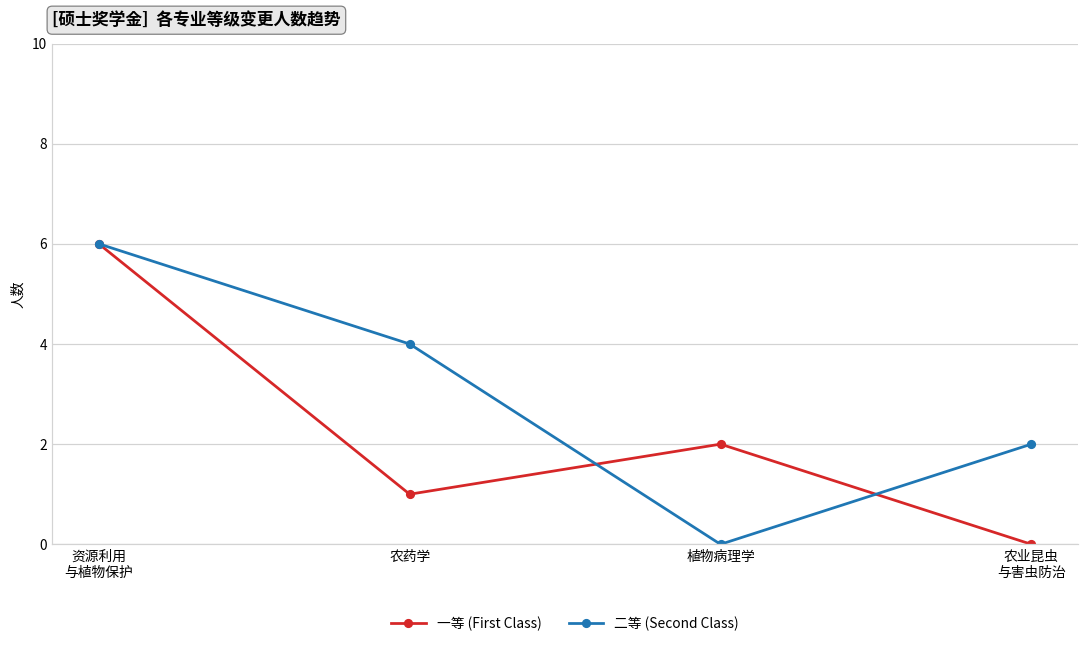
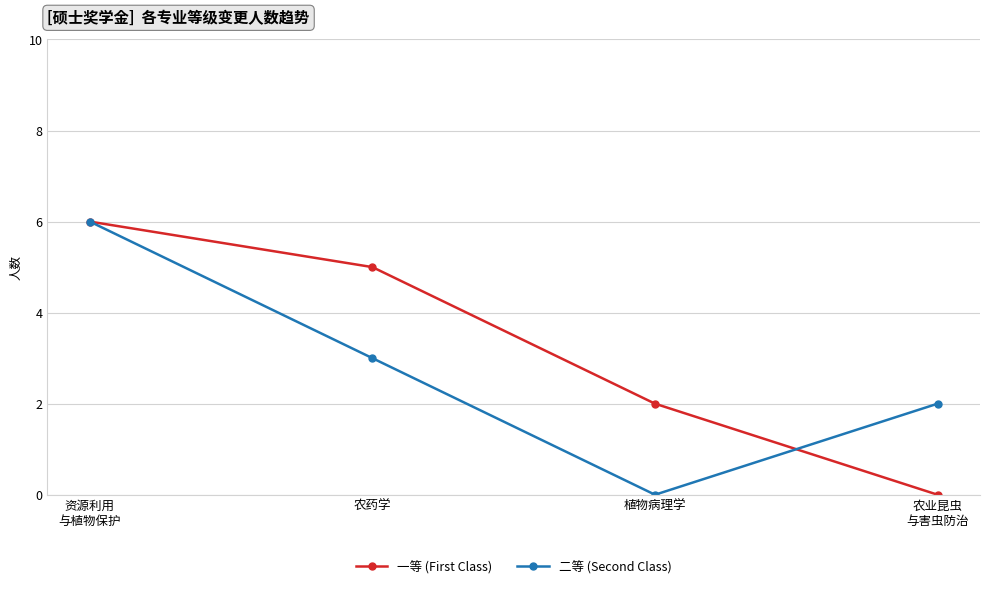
一等 (First Class), 农药学: 1 -> 5
二等 (Second Class), 农药学: 4 -> 3
